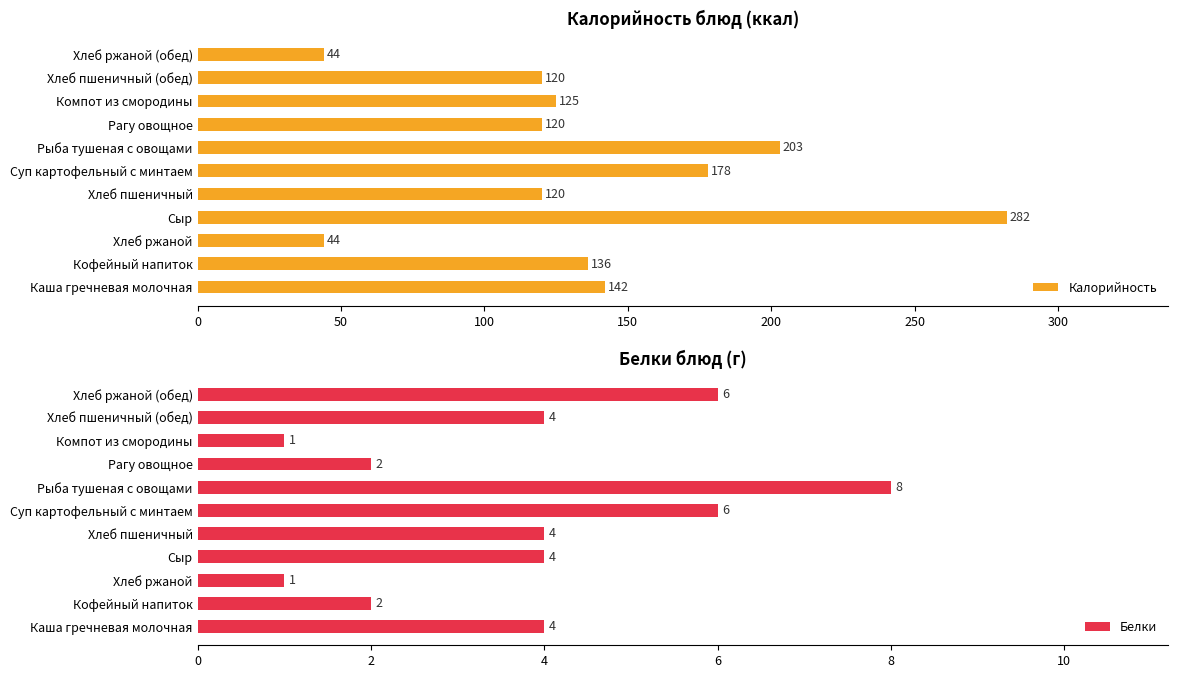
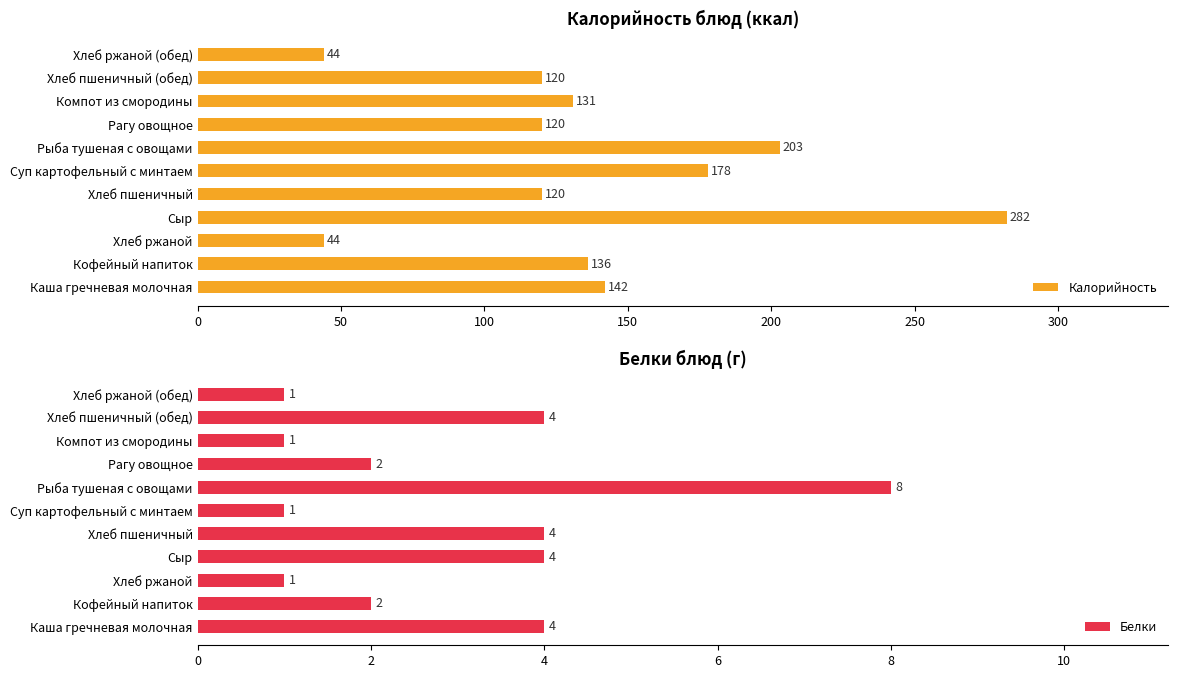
Калорийность блюд (ккал), Компот из смородины: 125 -> 131
Белки блюд (г), Хлеб ржаной (обед): 6 -> 1
Белки блюд (г), Суп картофельный с минтаем: 6 -> 1
